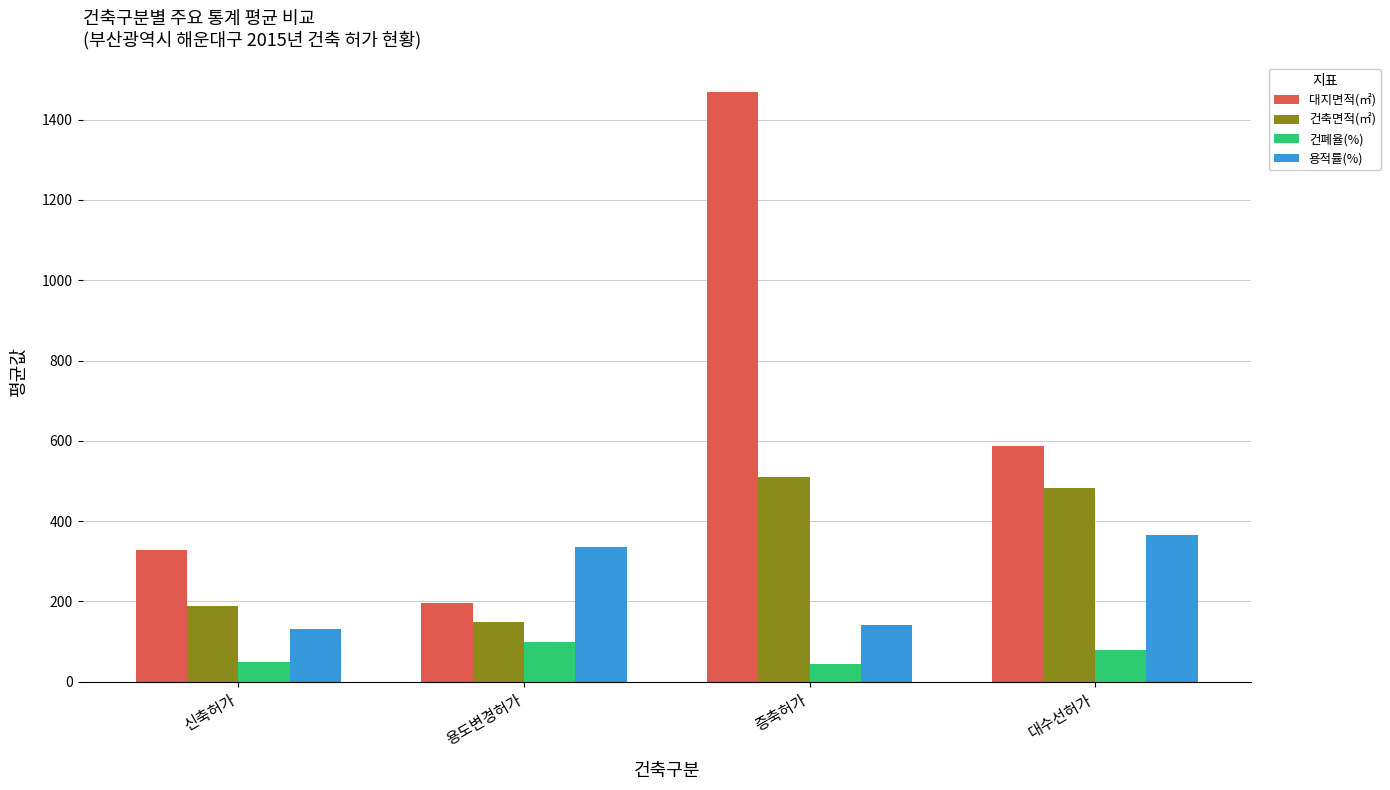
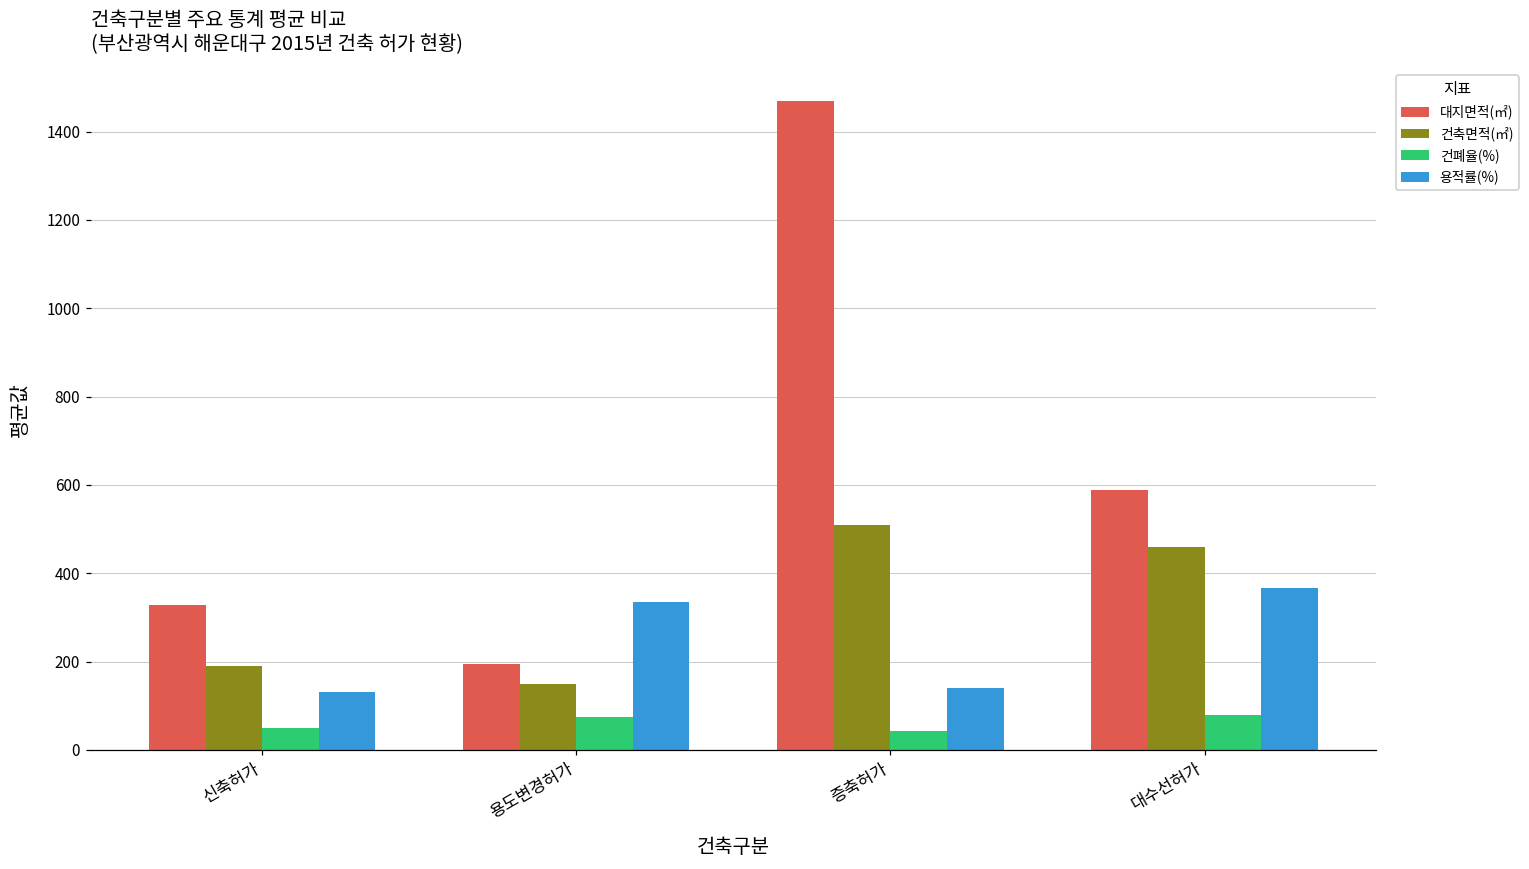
건폐율(%), 용도변경허가: 100 -> 70
건축면적(㎡), 대수선허가: 480 -> 460
